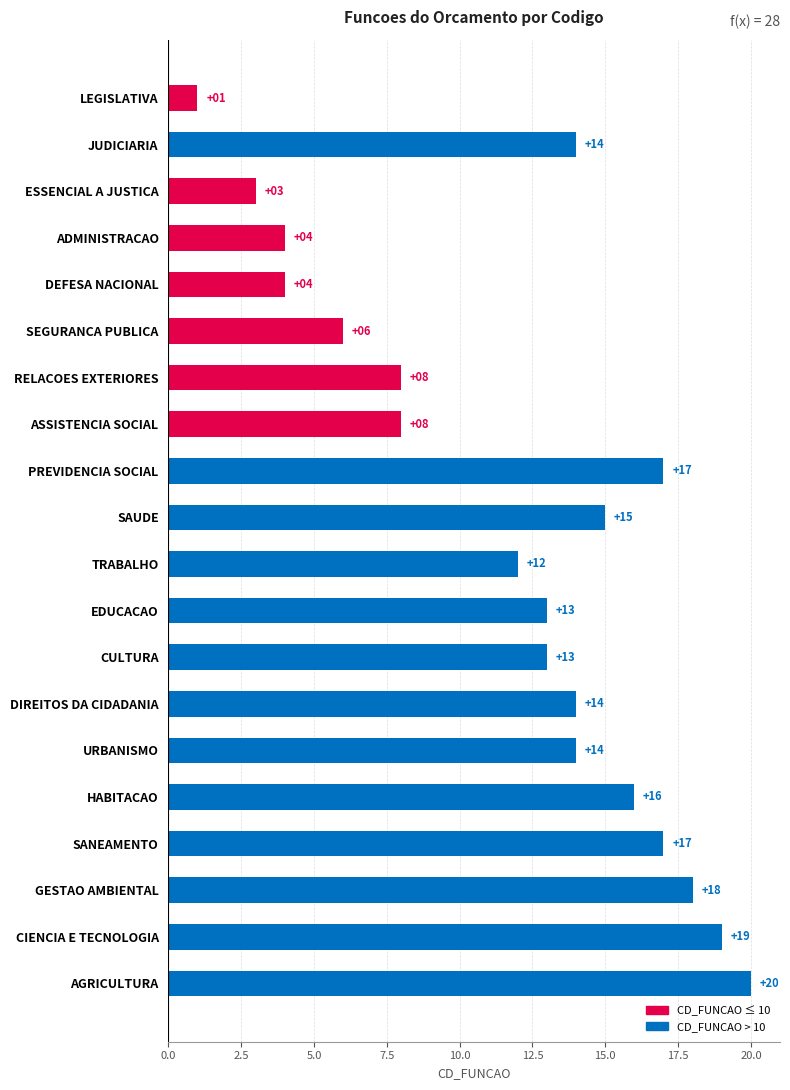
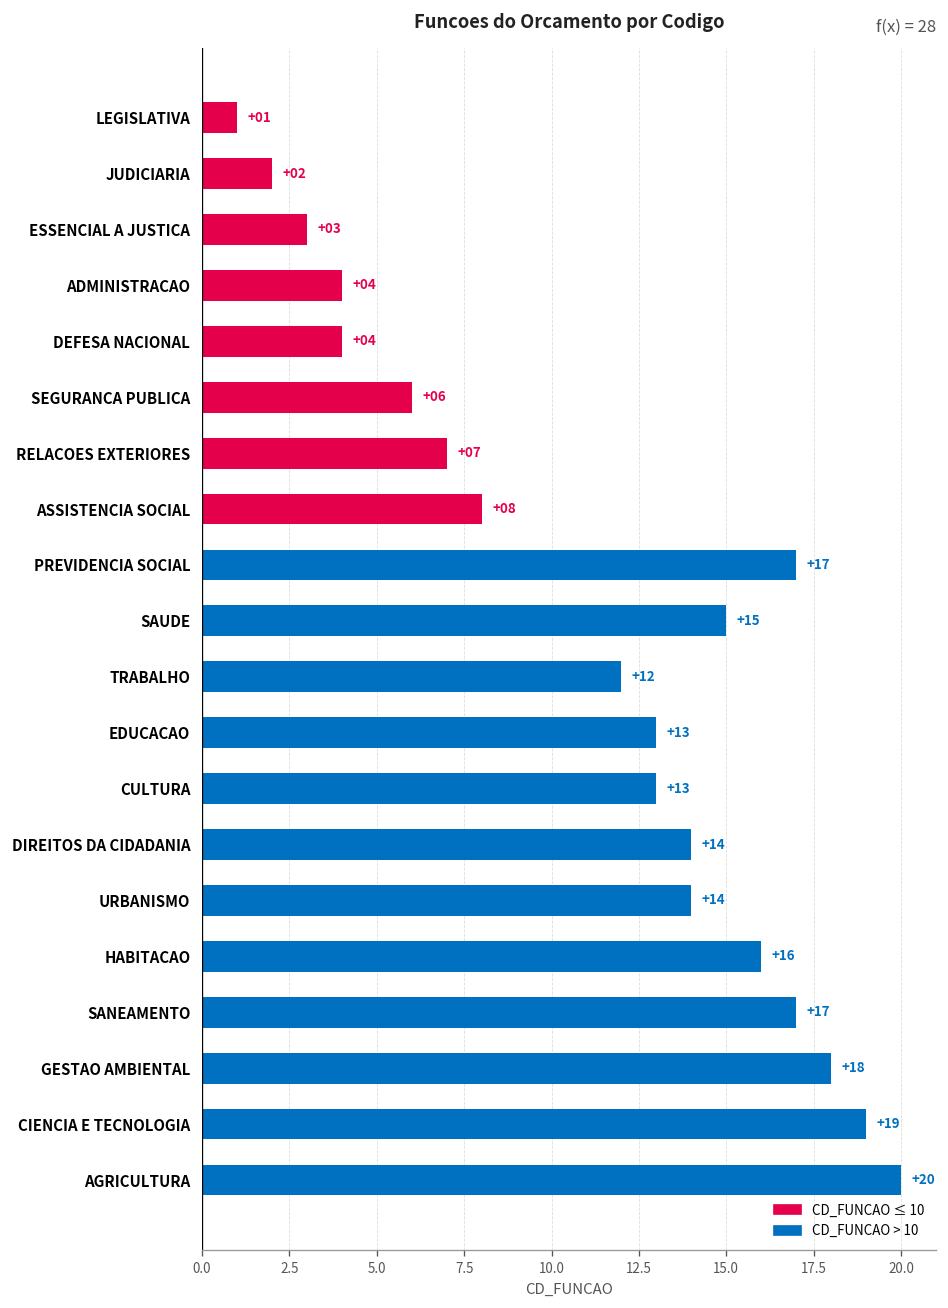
JUDICIARIA: +14 -> +02
RELACOES EXTERIORES: +08 -> +07
